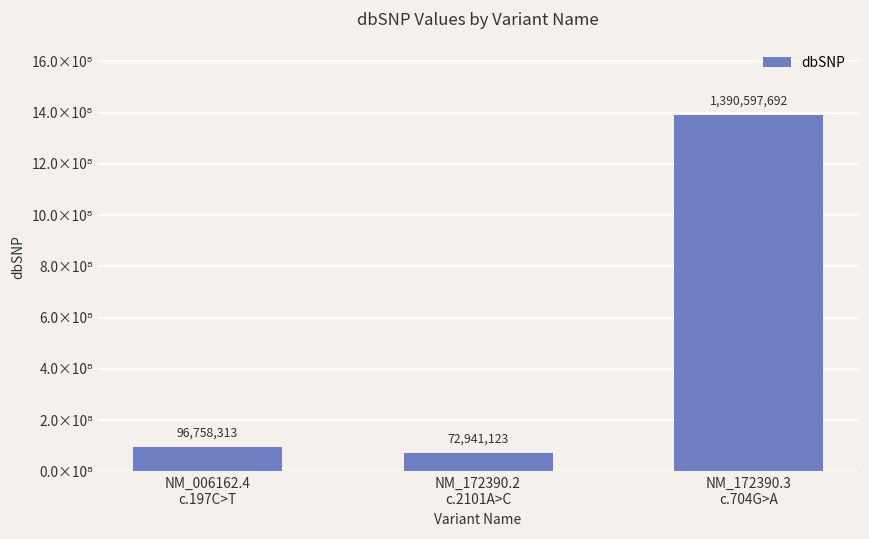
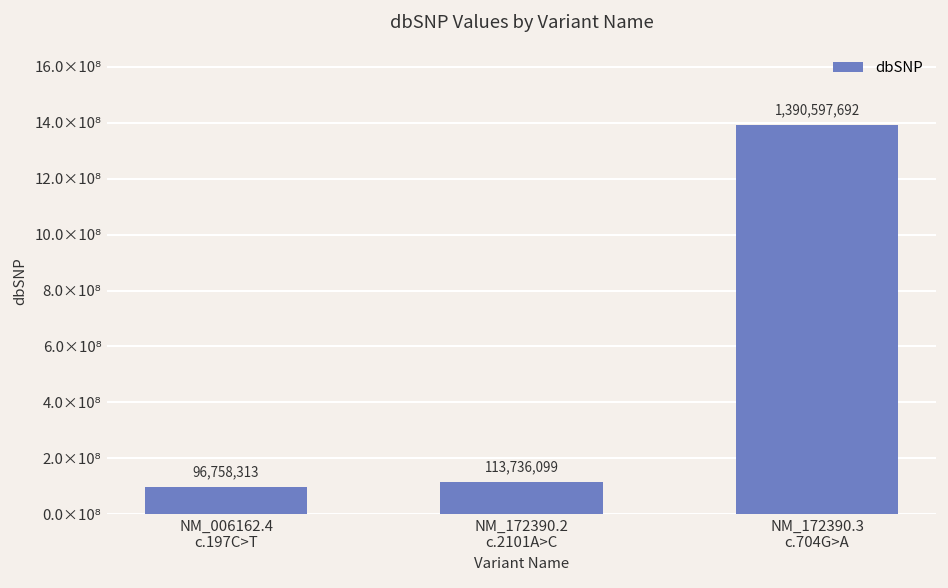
NM_172390.2 c.2101A>C: 72,941,123 -> 113,736,099
